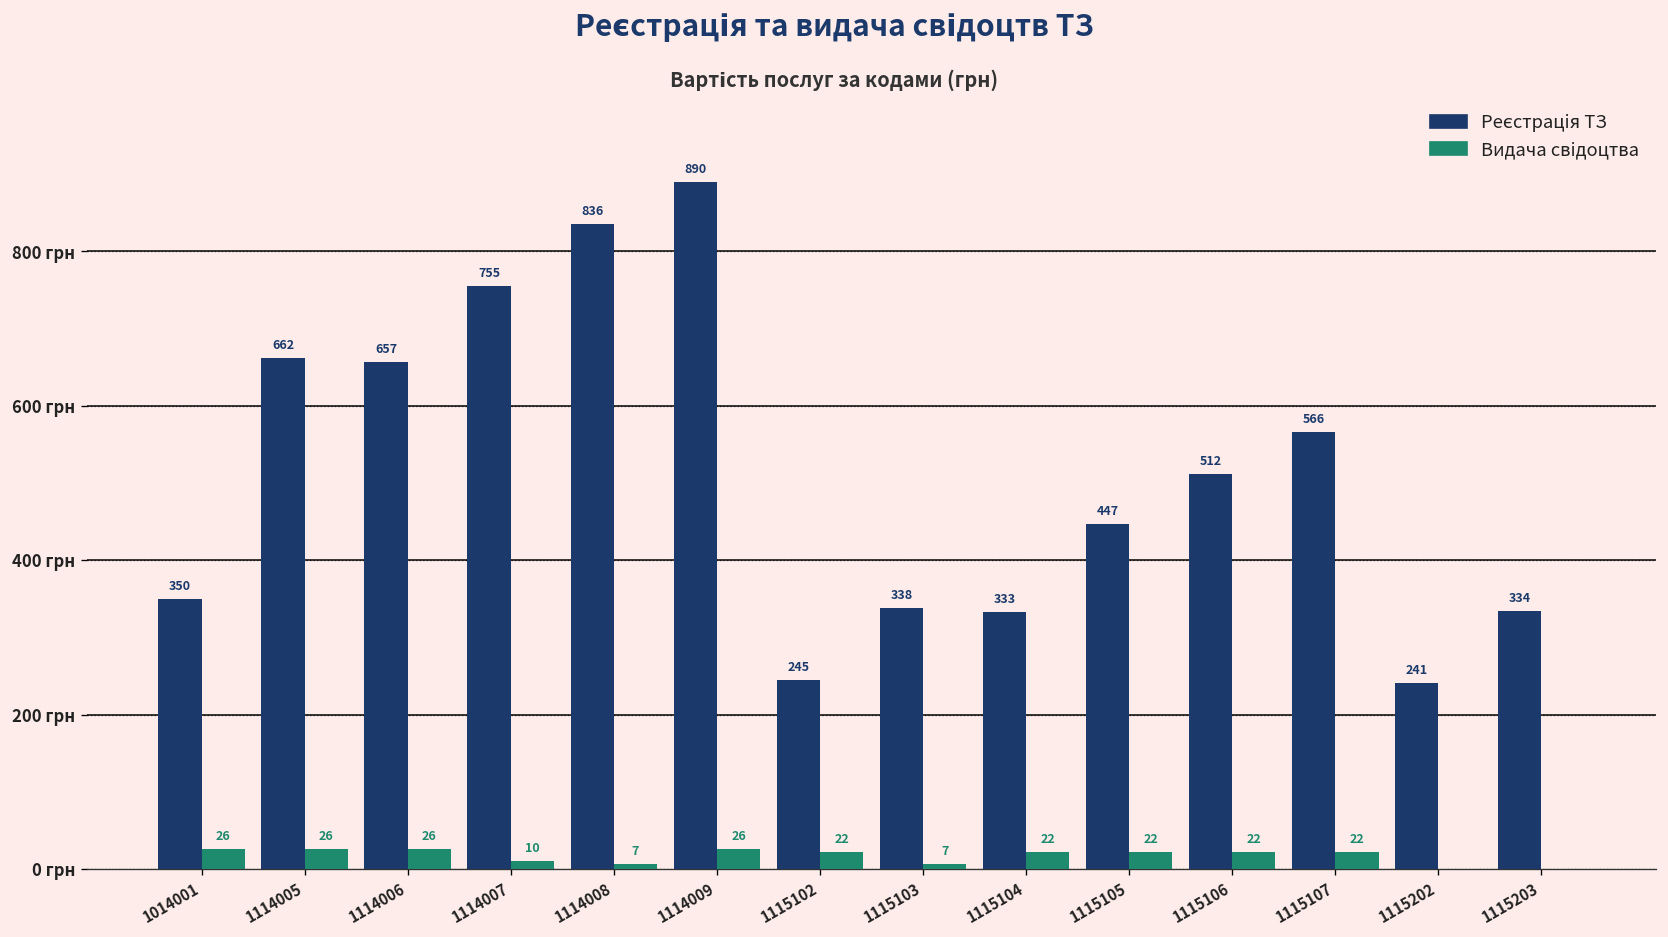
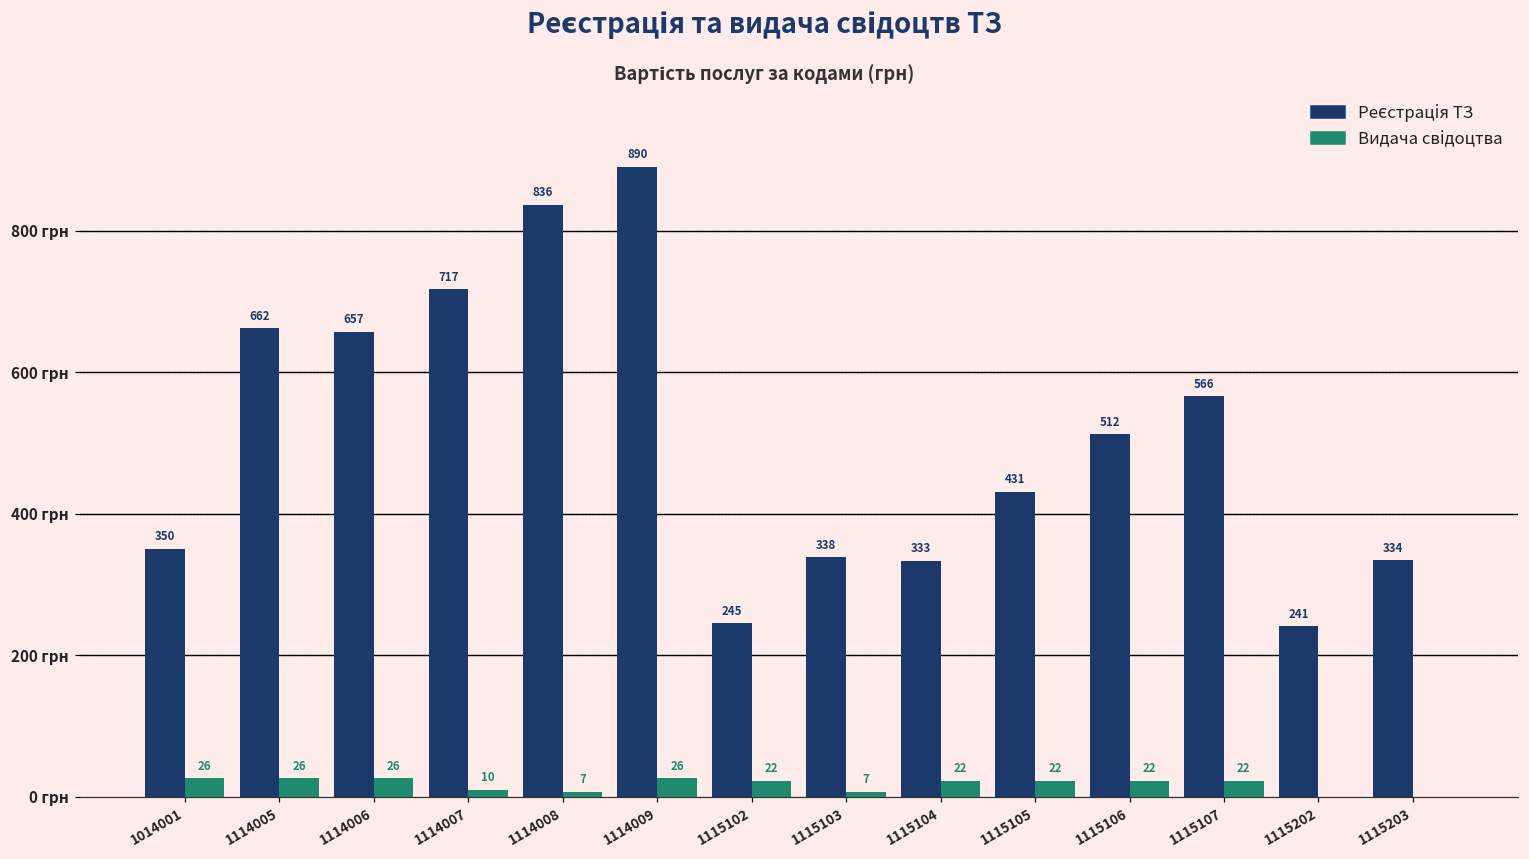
Реєстрація ТЗ, 1114007: 755 -> 717
Реєстрація ТЗ, 1115105: 447 -> 431
